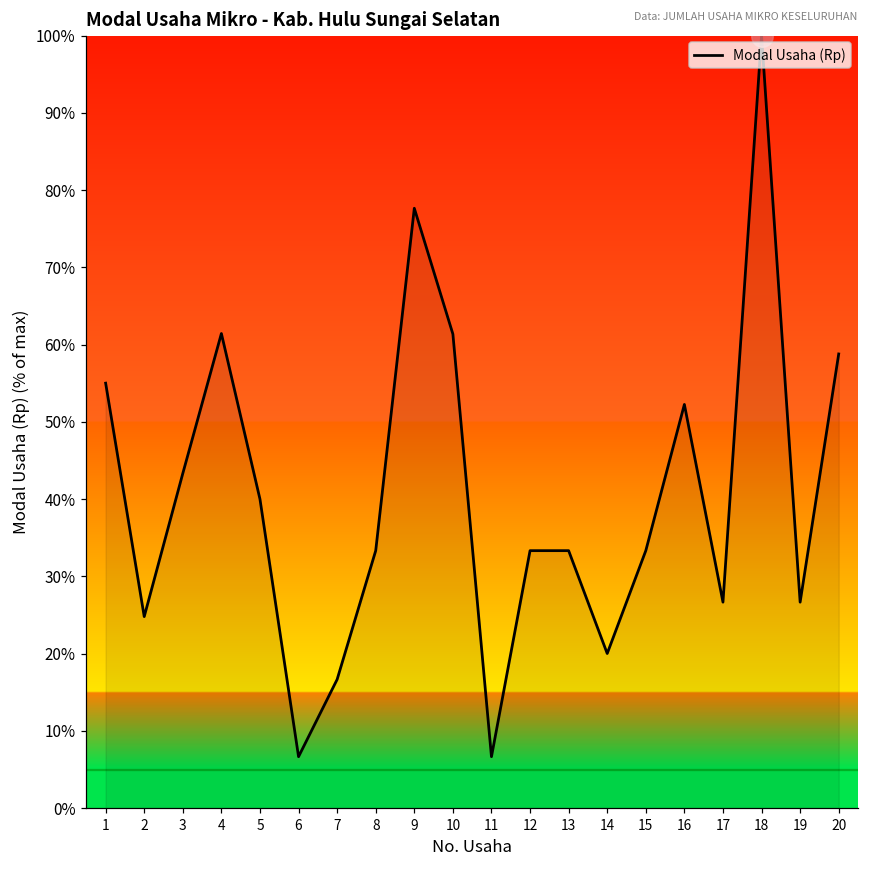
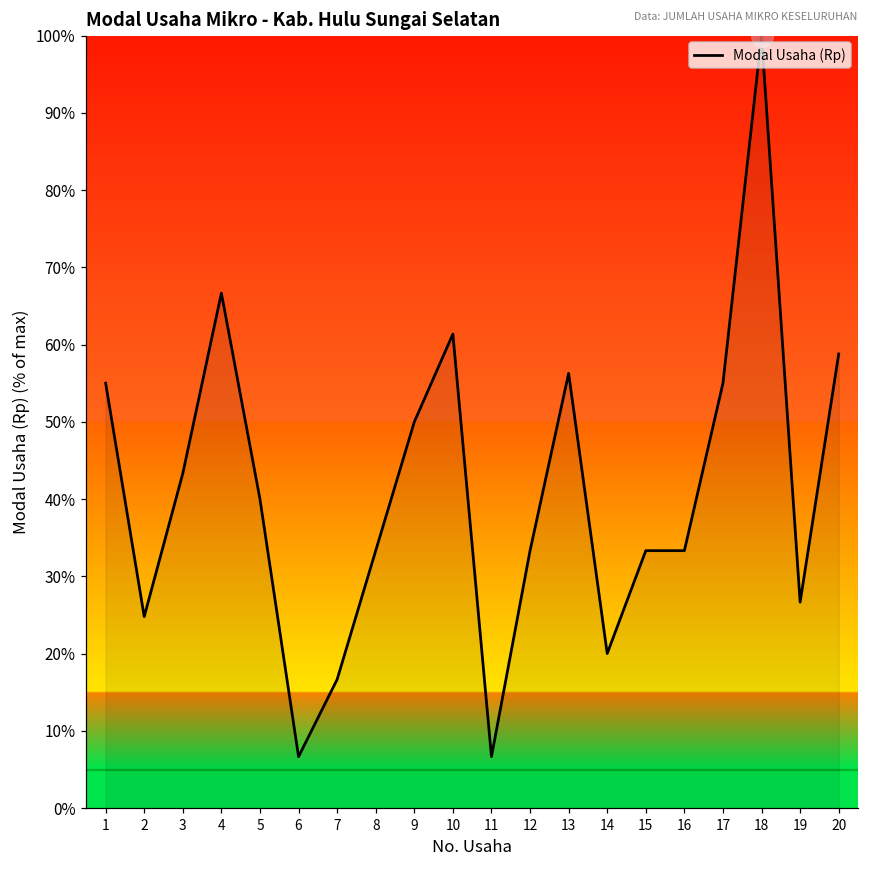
Modal Usaha (Rp), 4: 61% -> 67%
Modal Usaha (Rp), 9: 78% -> 50%
Modal Usaha (Rp), 13: 33% -> 56%
Modal Usaha (Rp), 16: 52% -> 33%
Modal Usaha (Rp), 17: 27% -> 55%
